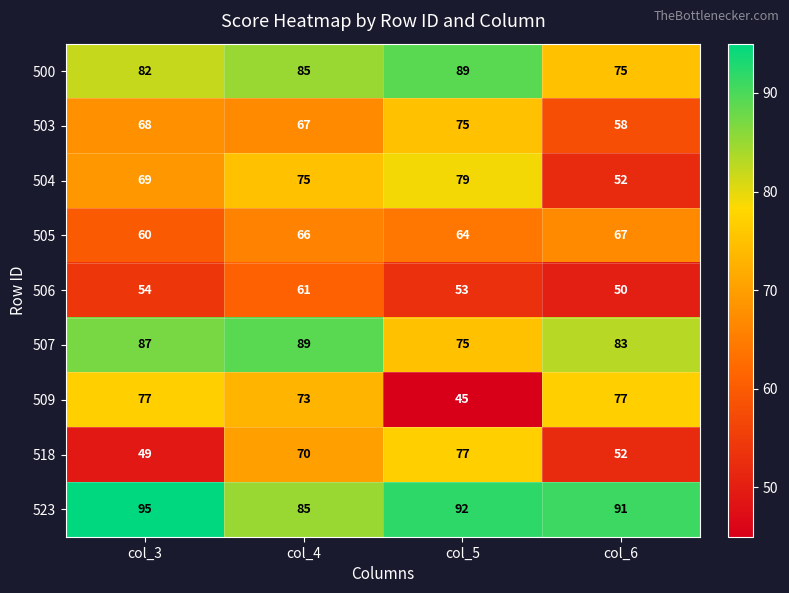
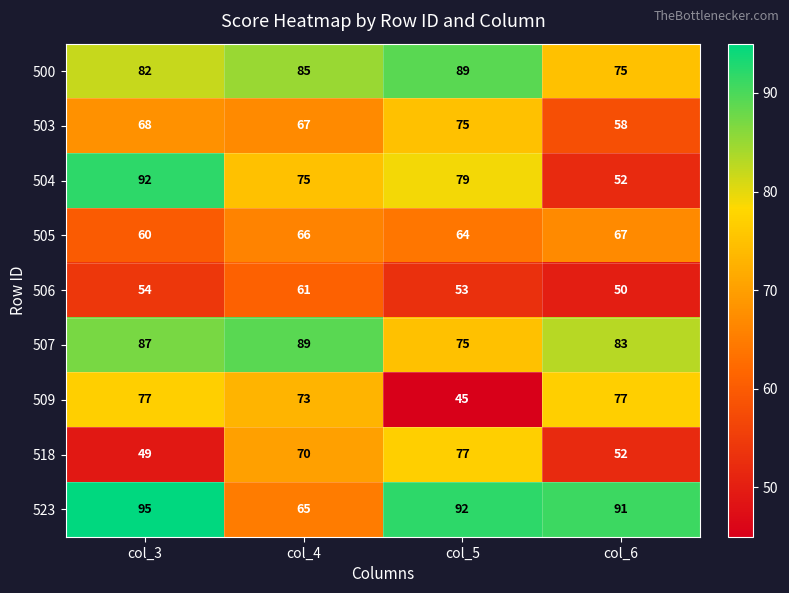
504, col_3: 69 -> 92
523, col_4: 85 -> 65
